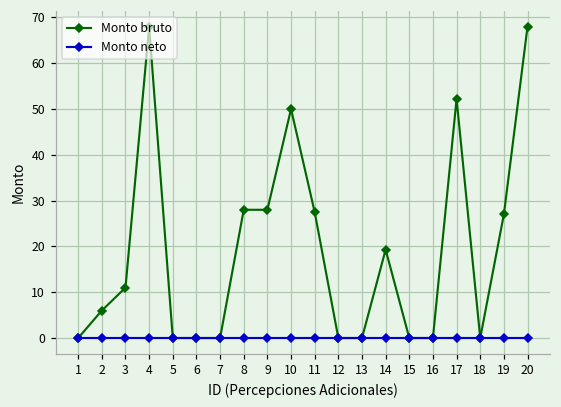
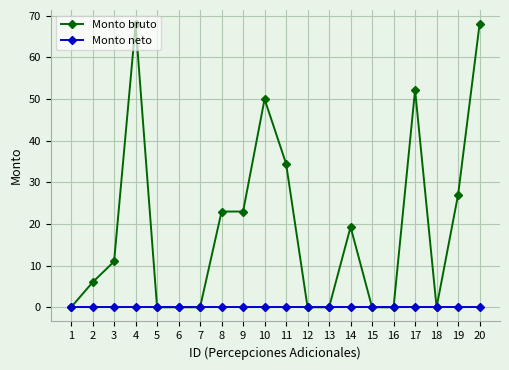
Monto bruto, 8: 28 -> 23
Monto bruto, 9: 28 -> 23
Monto bruto, 11: 28 -> 35
